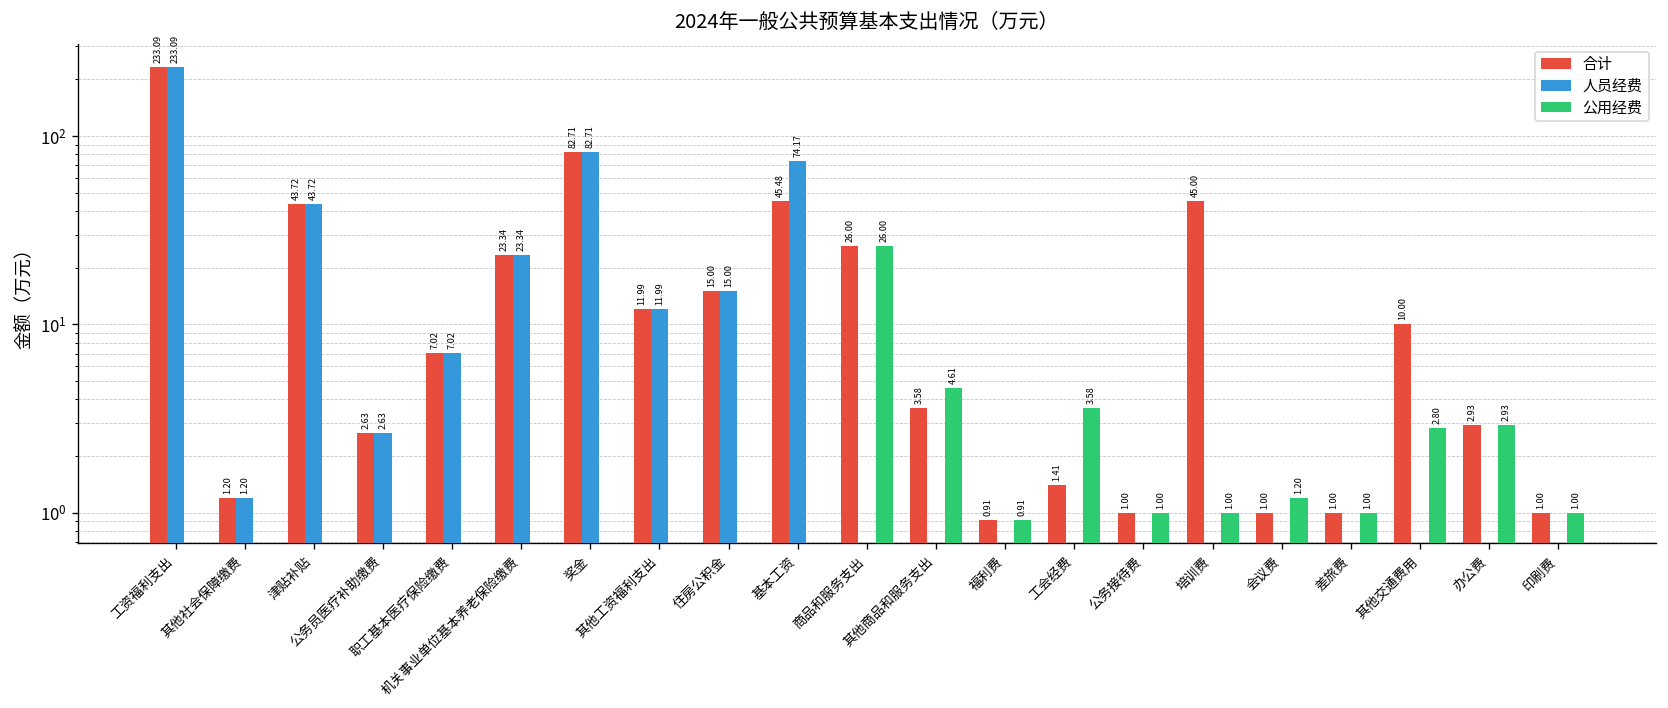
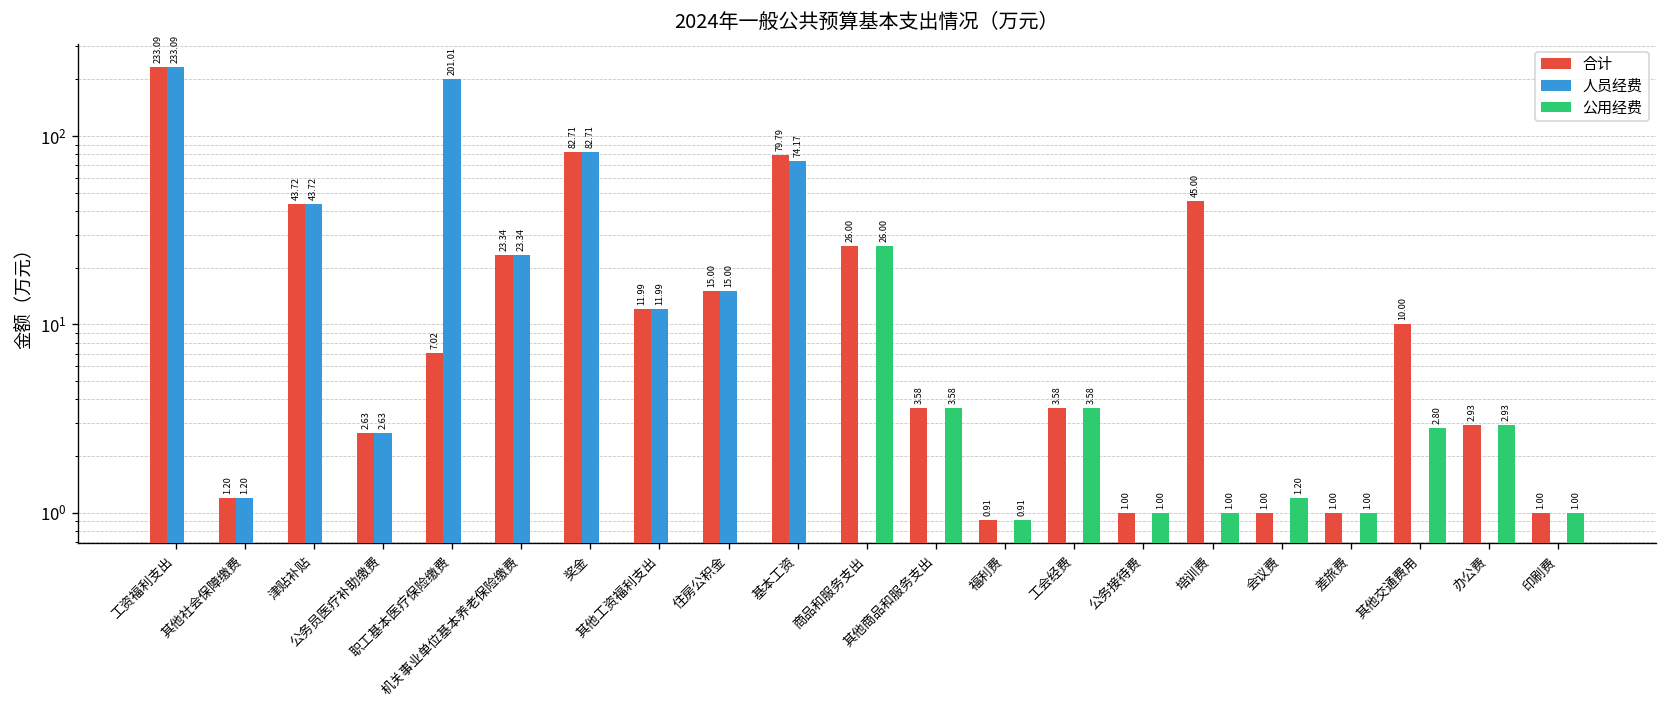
人员经费, 职工基本医疗保险缴费: 7.02 -> 201.01
合计, 基本工资: 45.48 -> 79.79
公用经费, 其他商品和服务支出: 4.61 -> 3.58
合计, 工会经费: 1.41 -> 3.58
